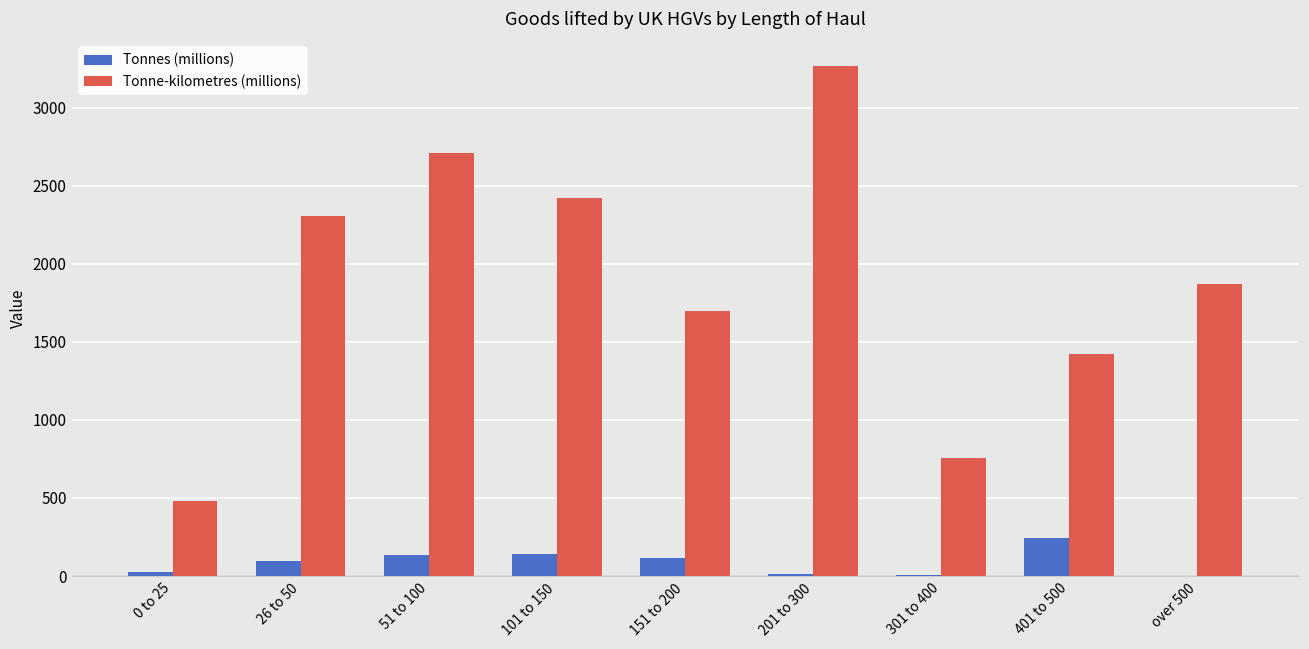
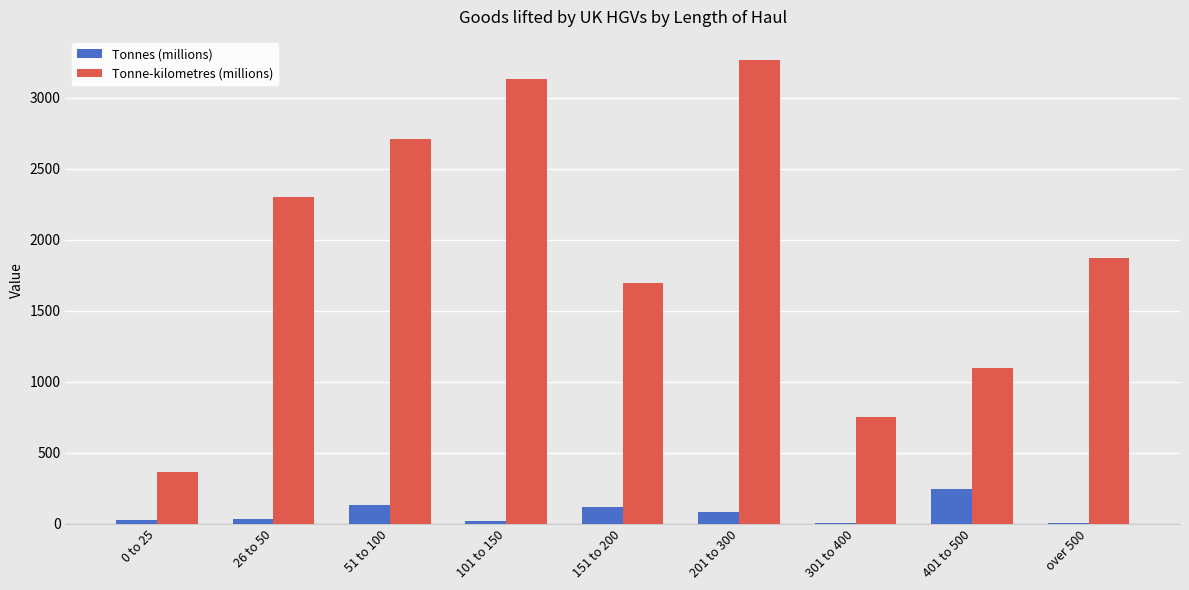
Tonne-kilometres (millions), 0 to 25: 480 -> 370
Tonnes (millions), 26 to 50: 90 -> 40
Tonnes (millions), 101 to 150: 140 -> 20
Tonne-kilometres (millions), 101 to 150: 2420 -> 3140
Tonnes (millions), 201 to 300: 10 -> 80
Tonne-kilometres (millions), 401 to 500: 1420 -> 1100
